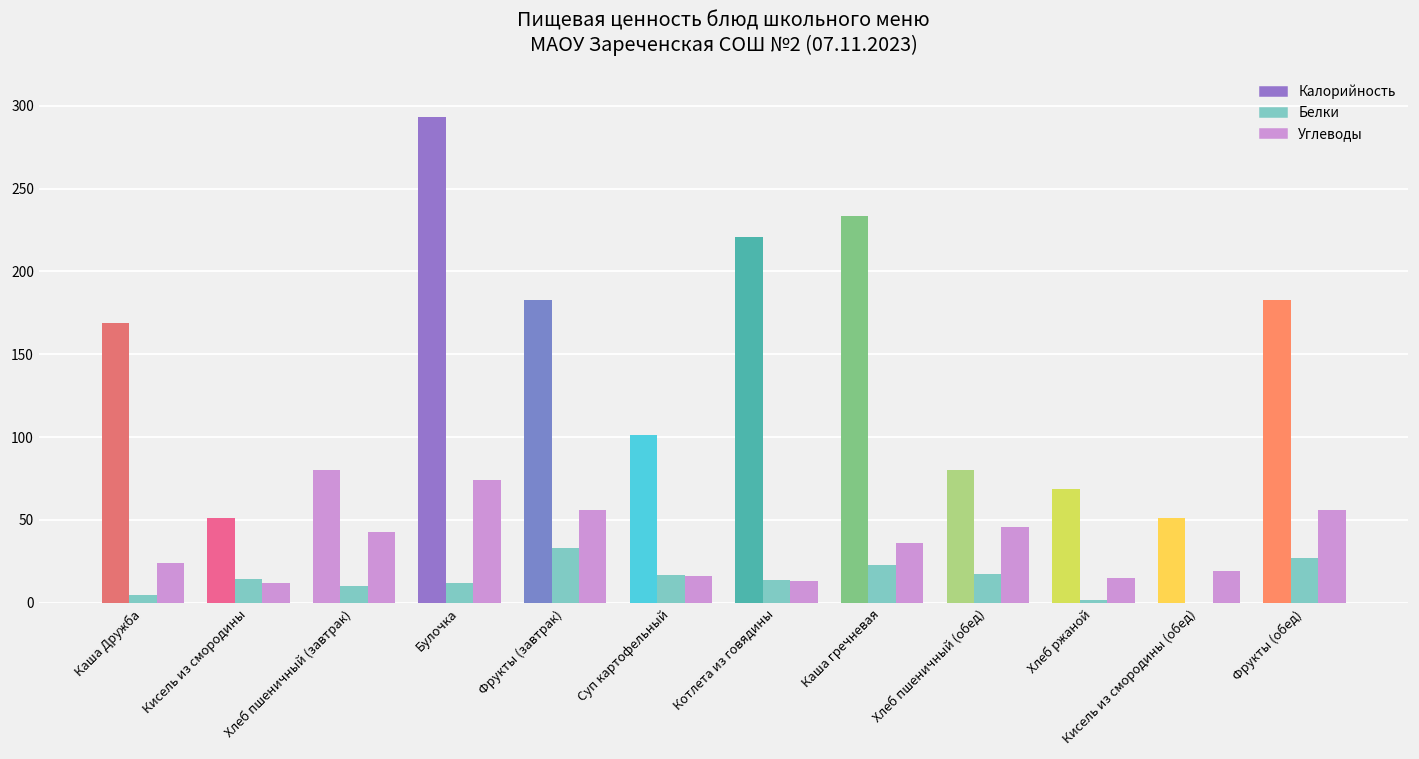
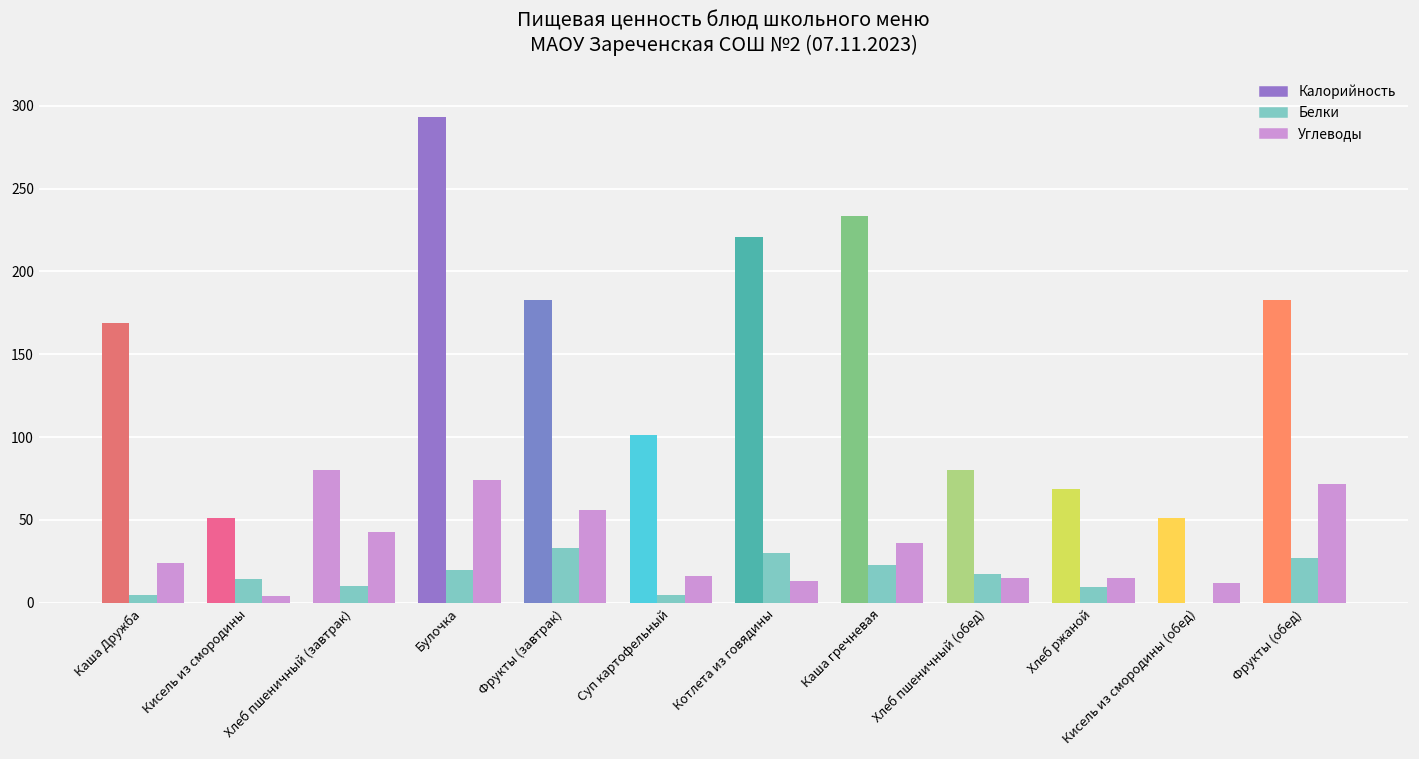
Углеводы, Кисель из смородины: 12 -> 4
Белки, Булочка: 12 -> 20
Белки, Суп картофельный: 17 -> 5
Белки, Котлета из говядины: 14 -> 30
Углеводы, Хлеб пшеничный (обед): 46 -> 15
Белки, Хлеб ржаной: 2 -> 10
Углеводы, Кисель из смородины (обед): 19 -> 12
Углеводы, Фрукты (обед): 56 -> 72
